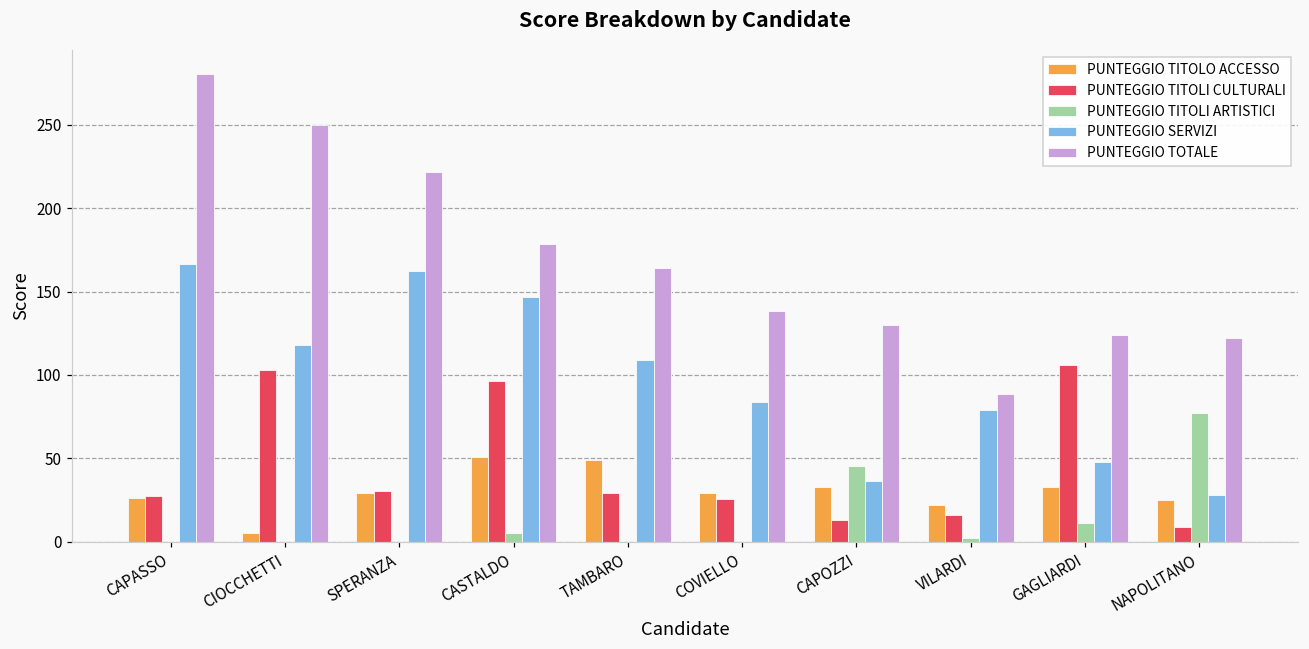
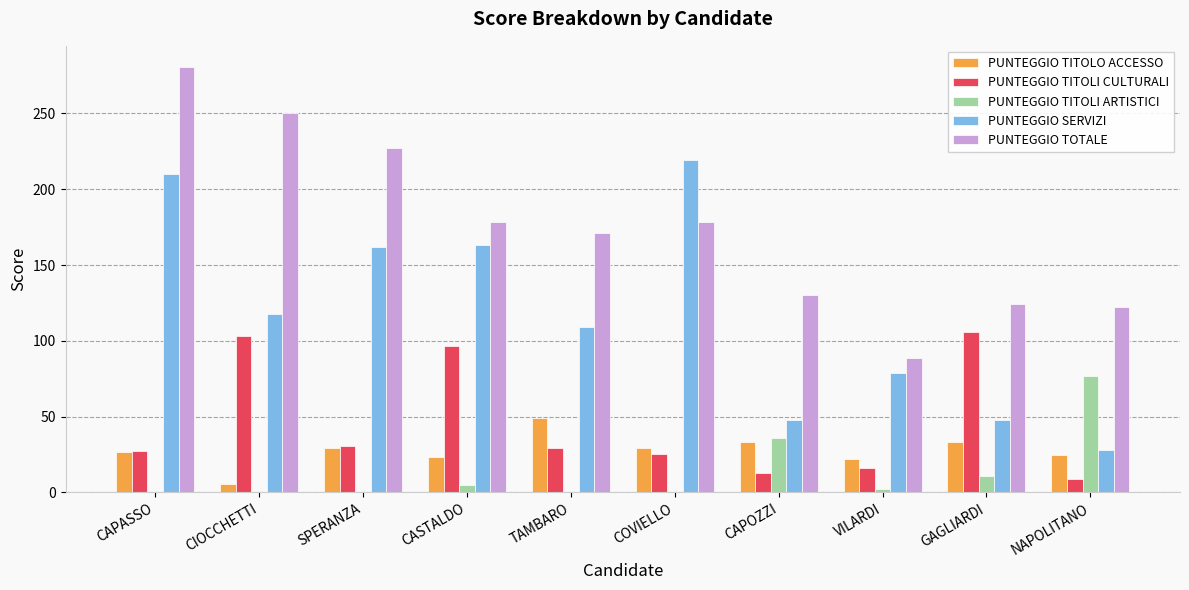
PUNTEGGIO SERVIZI, CAPASSO: 167 -> 210
PUNTEGGIO TOTALE, SPERANZA: 222 -> 227
PUNTEGGIO TITOLO ACCESSO, CASTALDO: 51 -> 24
PUNTEGGIO SERVIZI, CASTALDO: 147 -> 163
PUNTEGGIO TOTALE, TAMBARO: 164 -> 171
PUNTEGGIO SERVIZI, COVIELLO: 84 -> 219
PUNTEGGIO TOTALE, COVIELLO: 139 -> 178
PUNTEGGIO TITOLI ARTISTICI, CAPOZZI: 45 -> 36
PUNTEGGIO SERVIZI, CAPOZZI: 36 -> 48
